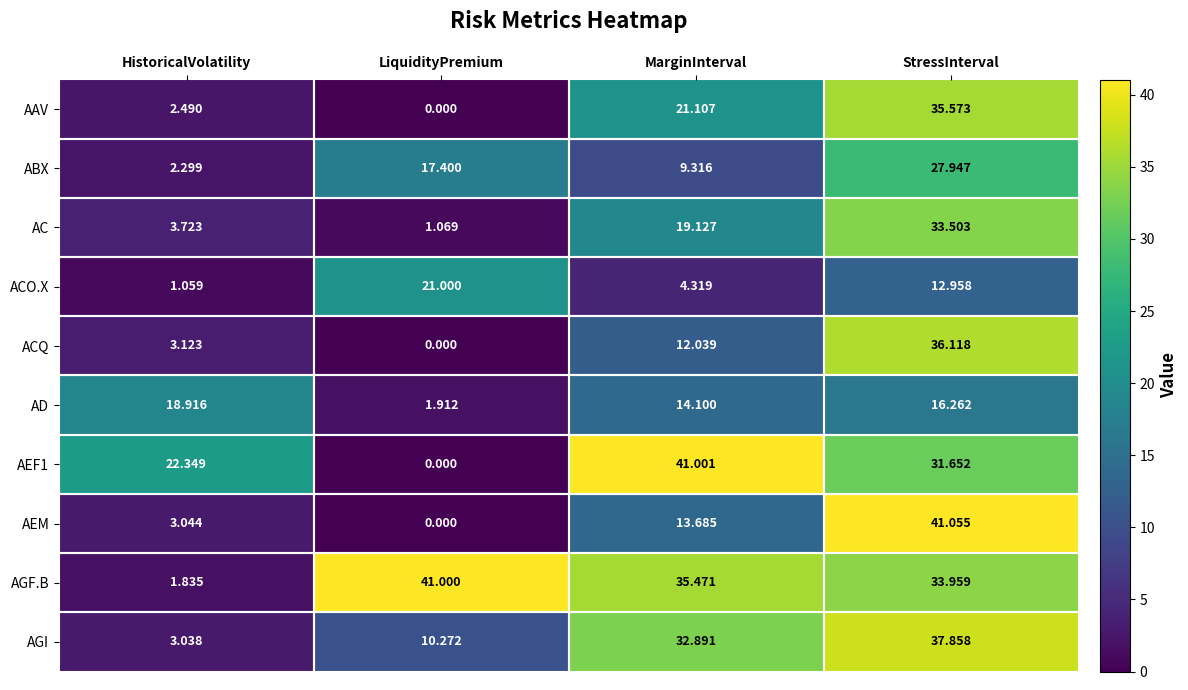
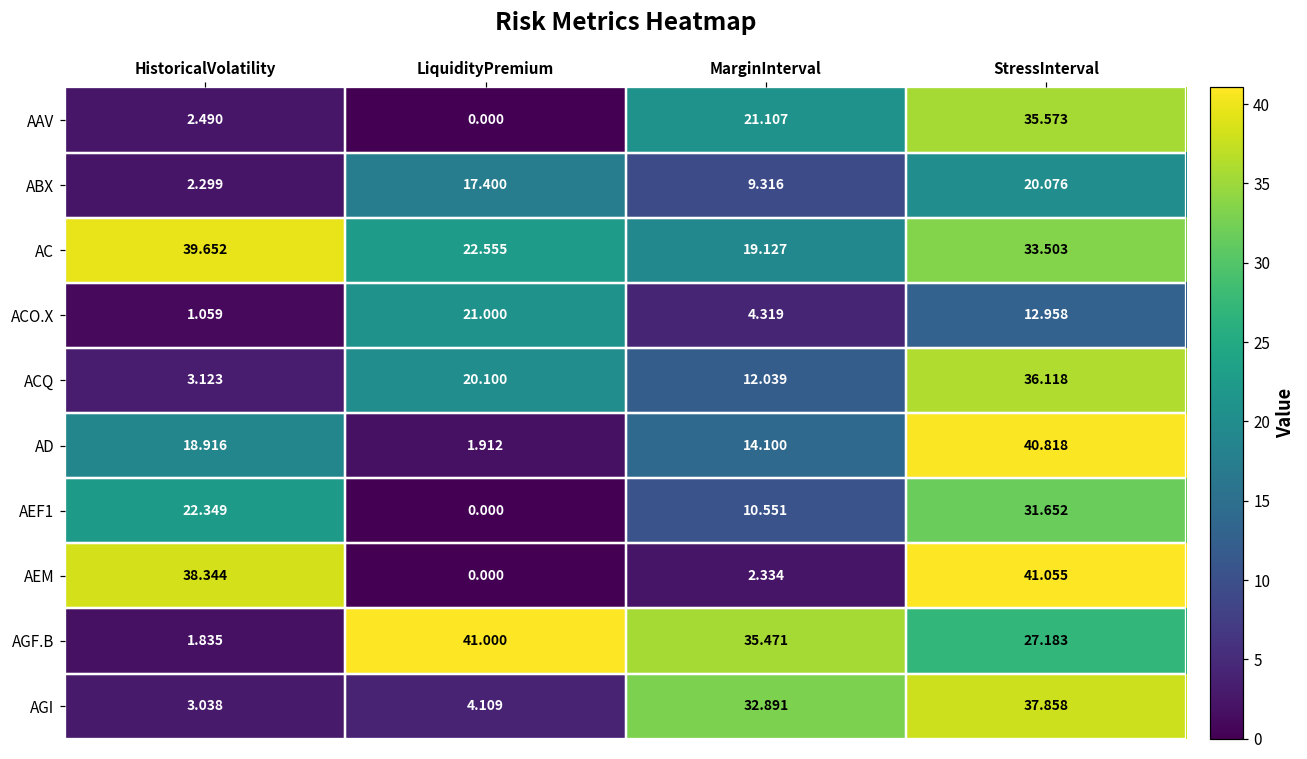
ABX, StressInterval: 27.947 -> 20.076
AC, HistoricalVolatility: 3.723 -> 39.652
AC, LiquidityPremium: 1.069 -> 22.555
ACQ, LiquidityPremium: 0.000 -> 20.100
AD, StressInterval: 16.262 -> 40.818
AEF1, MarginInterval: 41.001 -> 10.551
AEM, HistoricalVolatility: 3.044 -> 38.344
AEM, MarginInterval: 13.685 -> 2.334
AGF.B, StressInterval: 33.959 -> 27.183
AGI, LiquidityPremium: 10.272 -> 4.109
